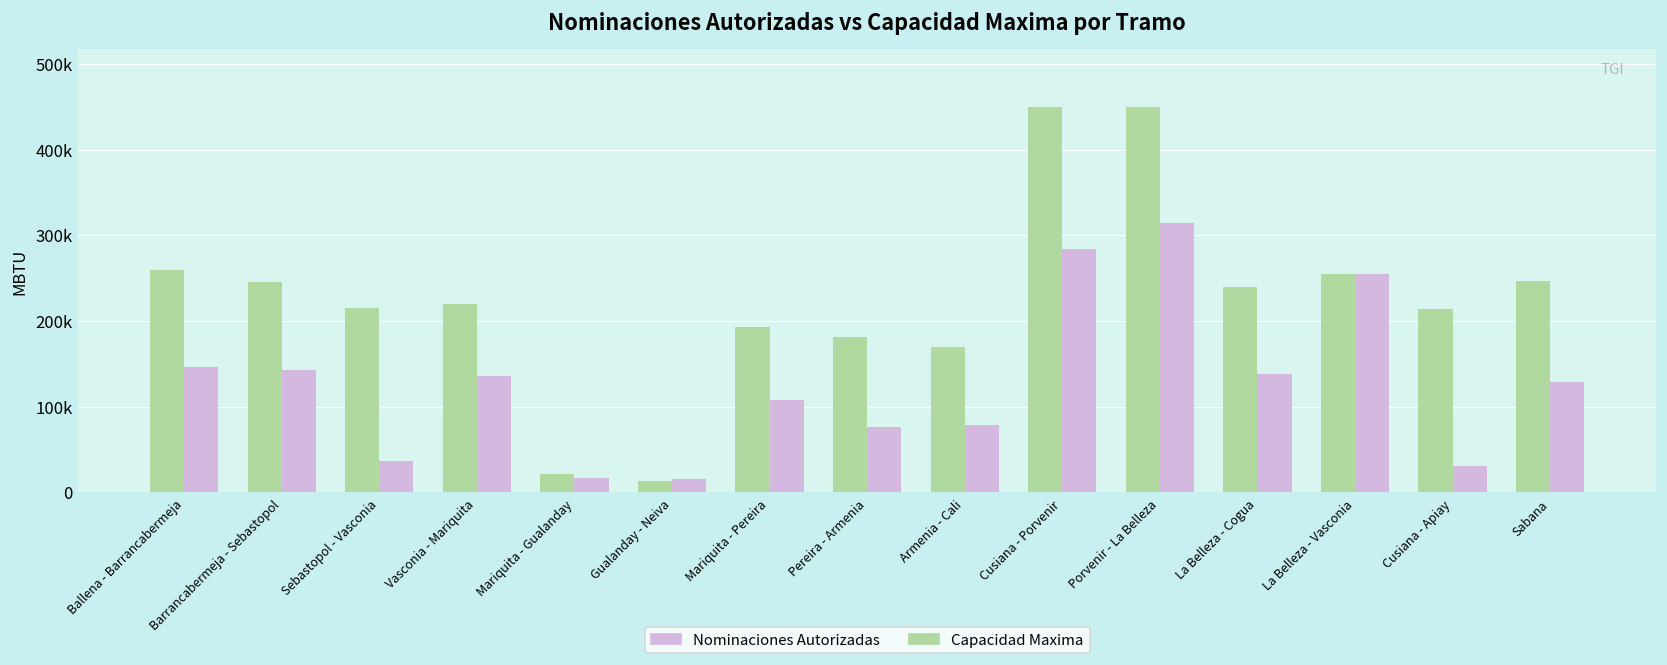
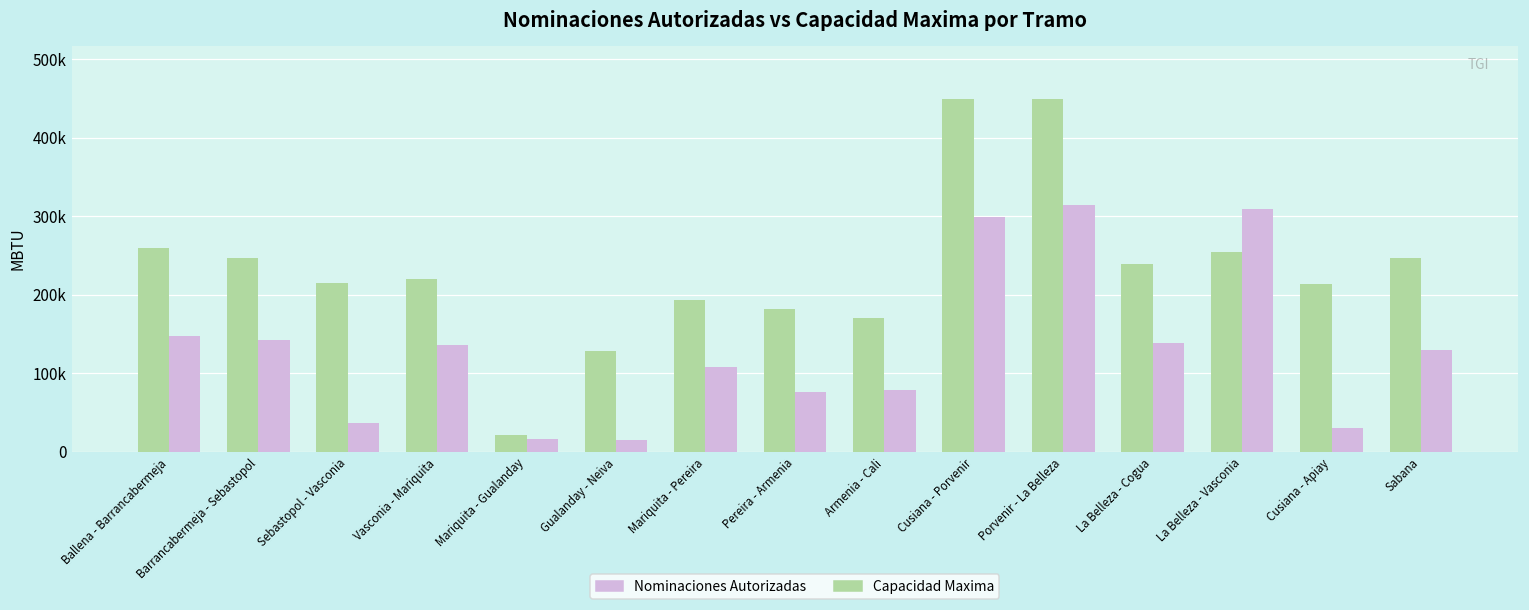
Capacidad Maxima, Gualanday - Neiva: 10000 -> 130000
Nominaciones Autorizadas, Cusiana - Porvenir: 280000 -> 300000
Nominaciones Autorizadas, La Belleza - Vasconia: 250000 -> 310000
